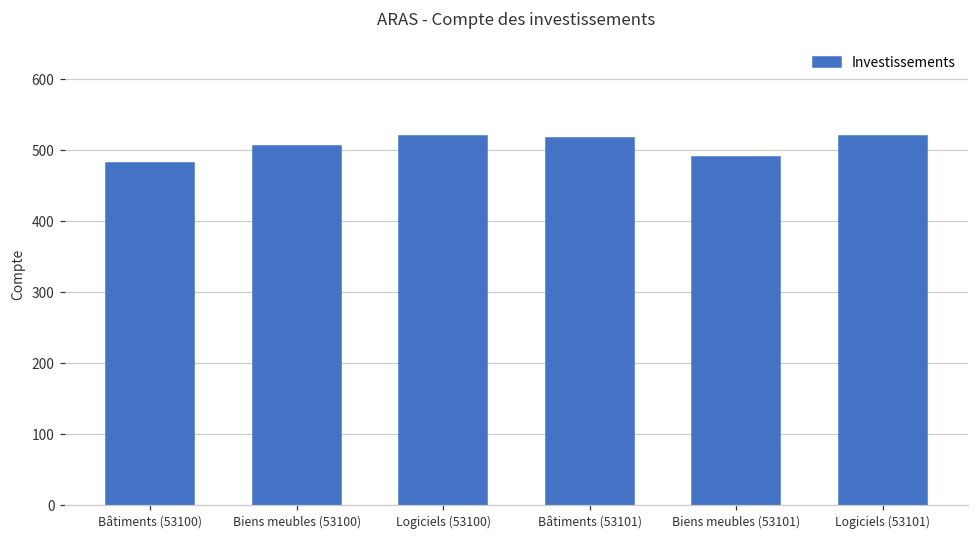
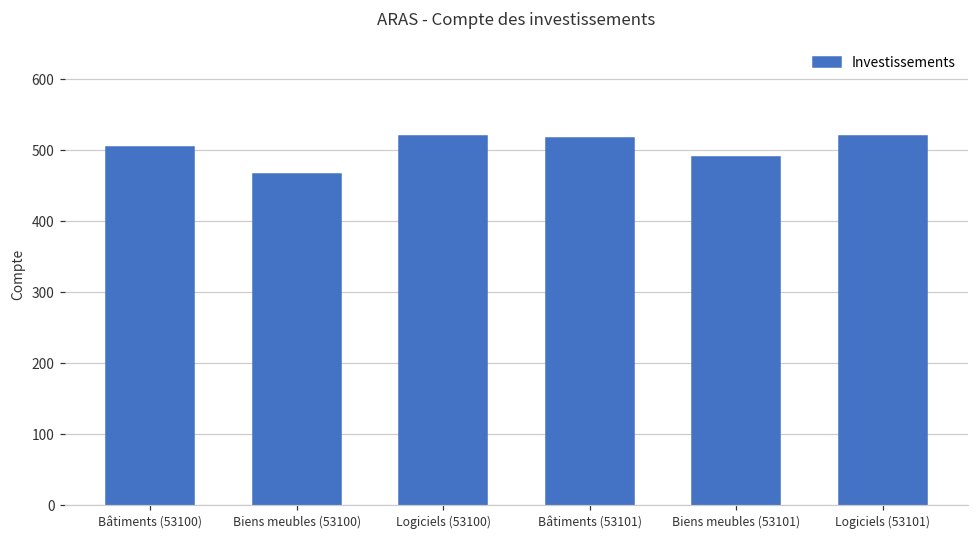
Bâtiments (53100): 480 -> 500
Biens meubles (53100): 510 -> 470
